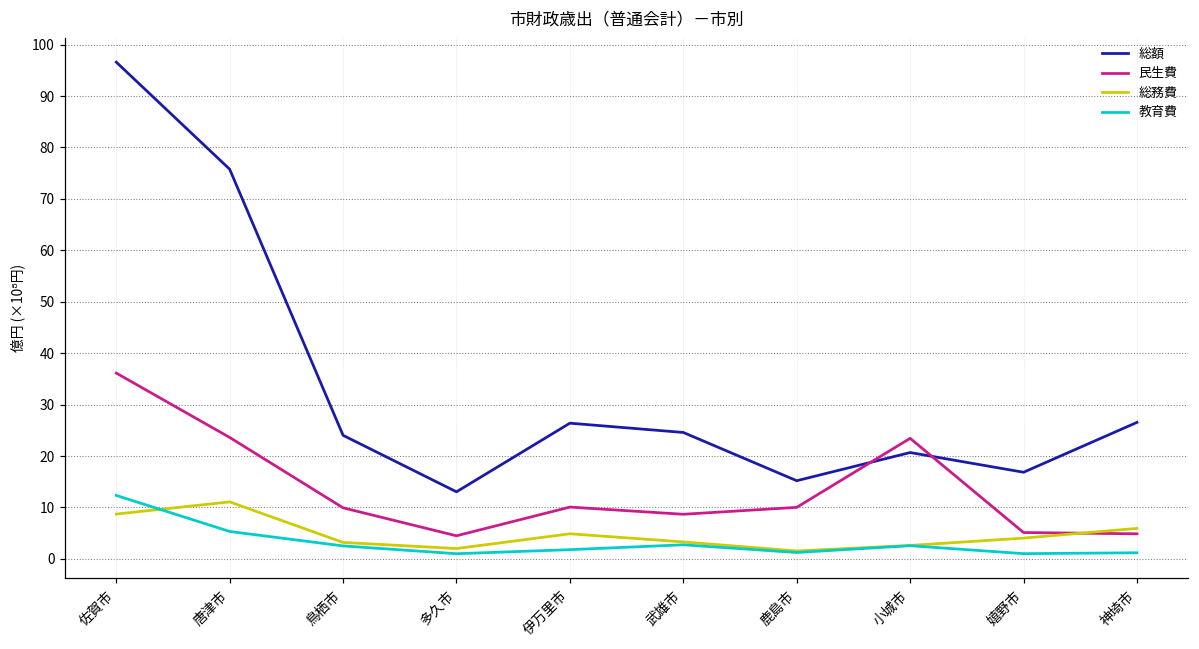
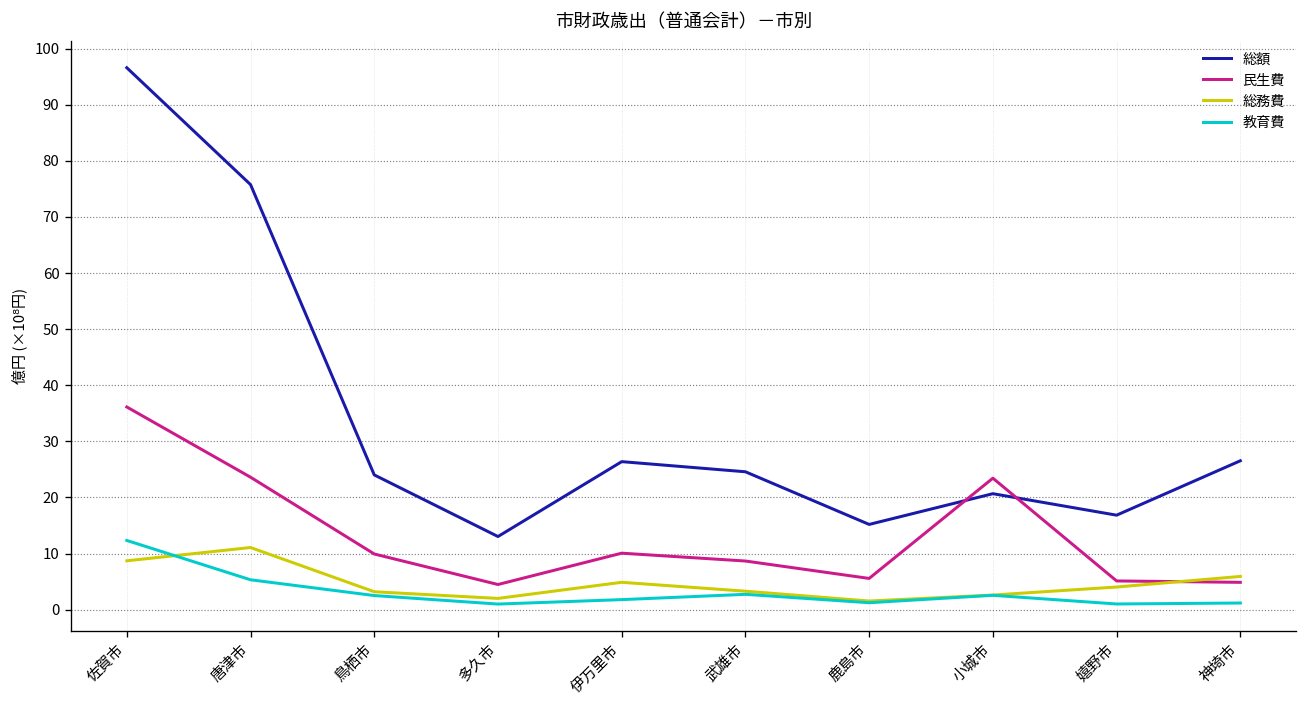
民生費, 鹿島市: 10 -> 6
